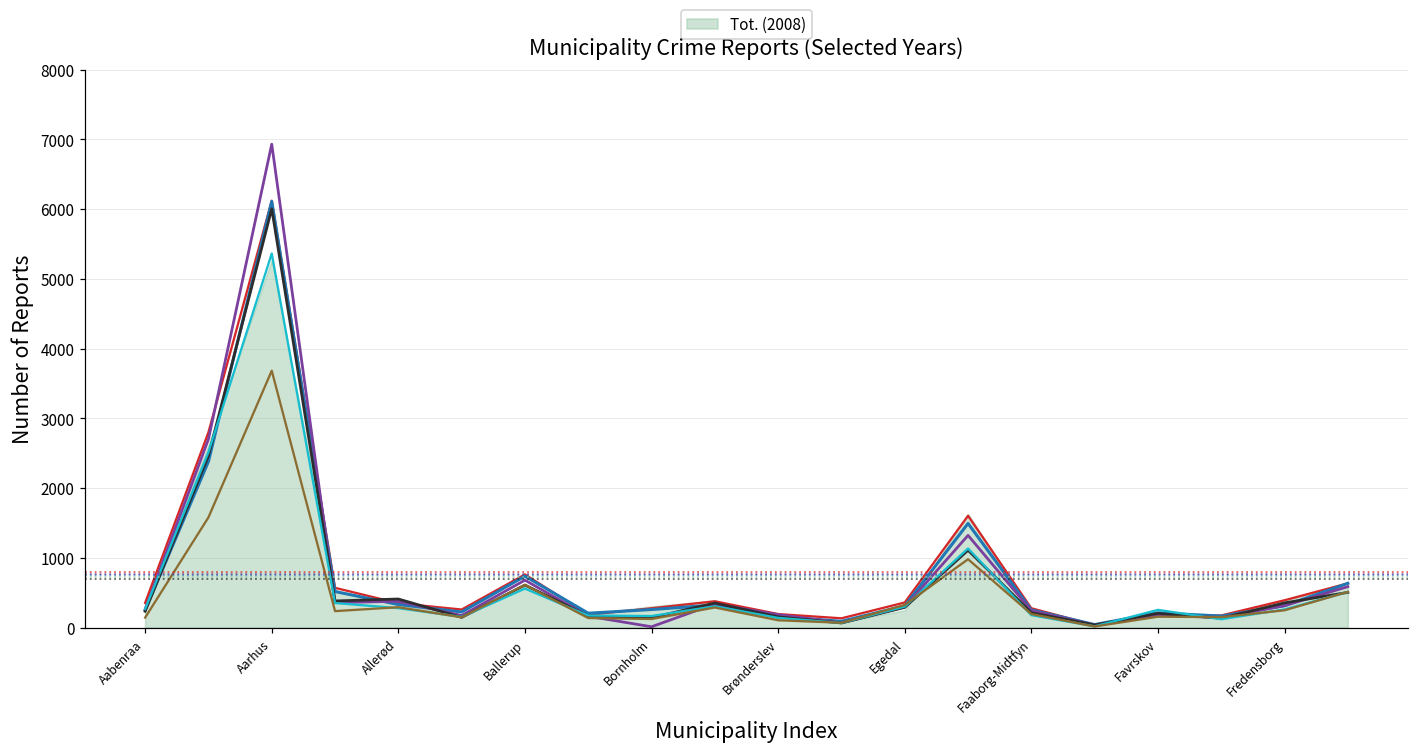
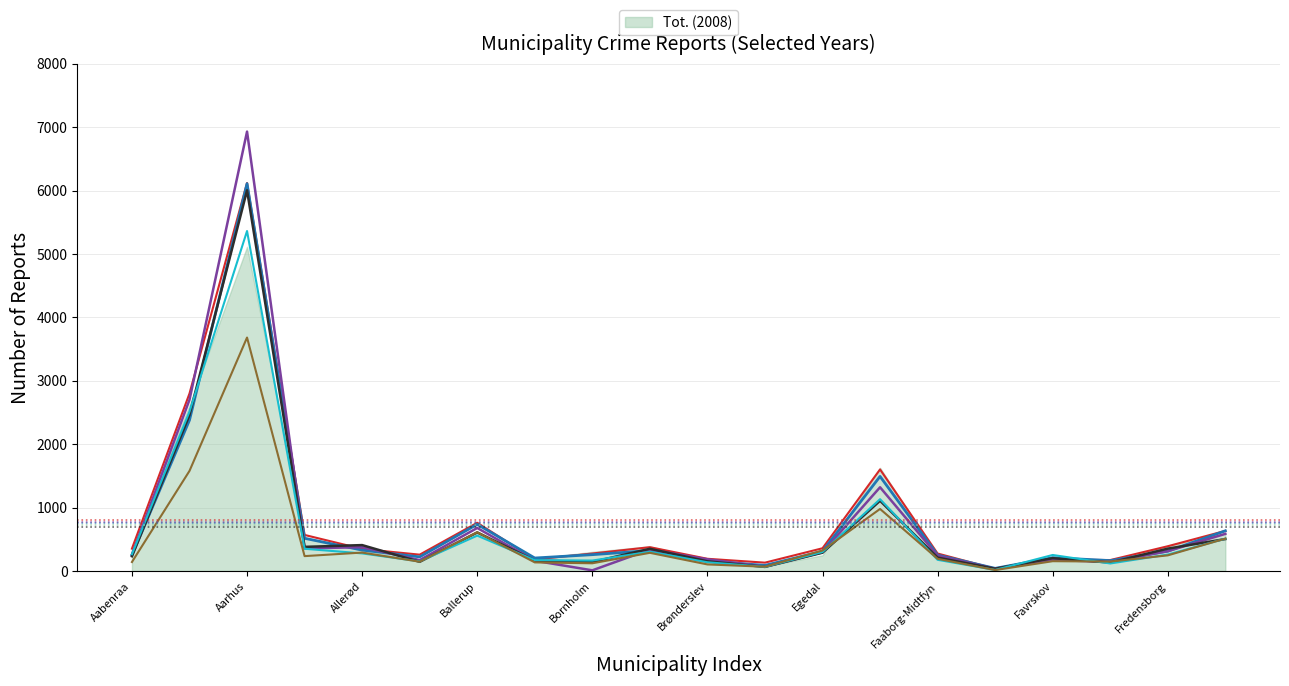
Tot. (2008), Aarhus: 5300 -> 5100
